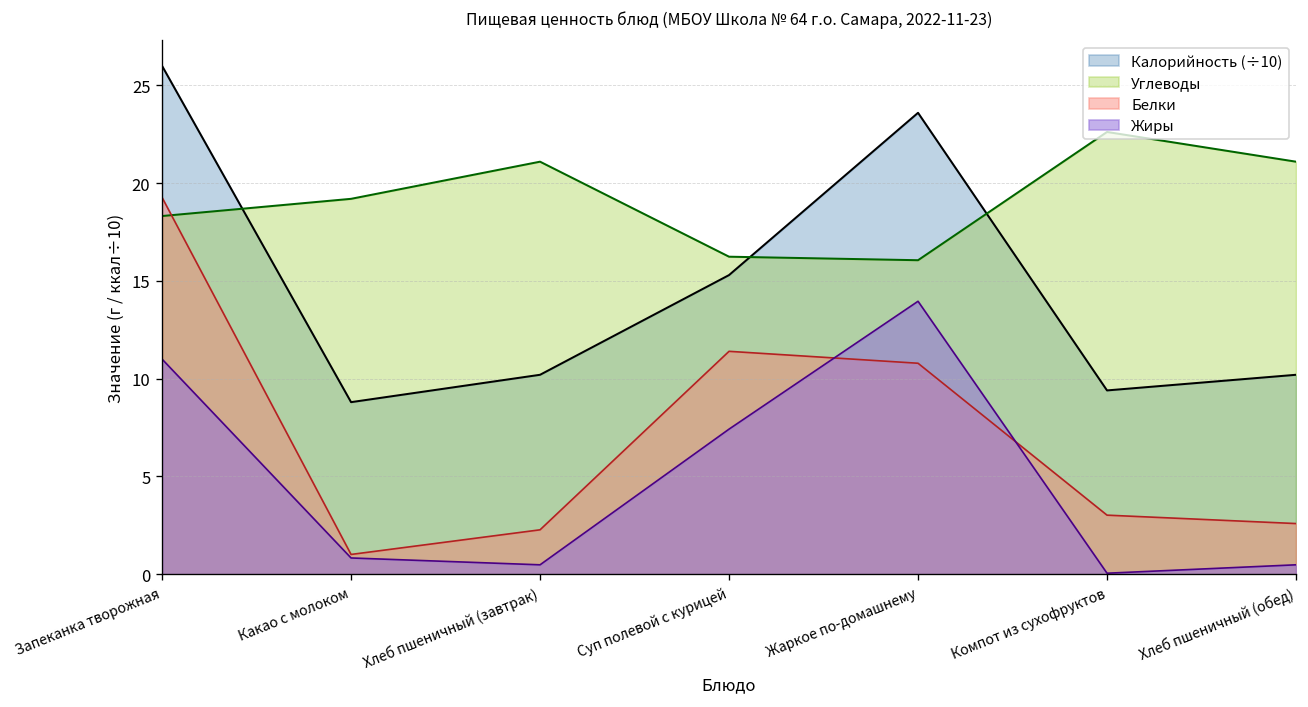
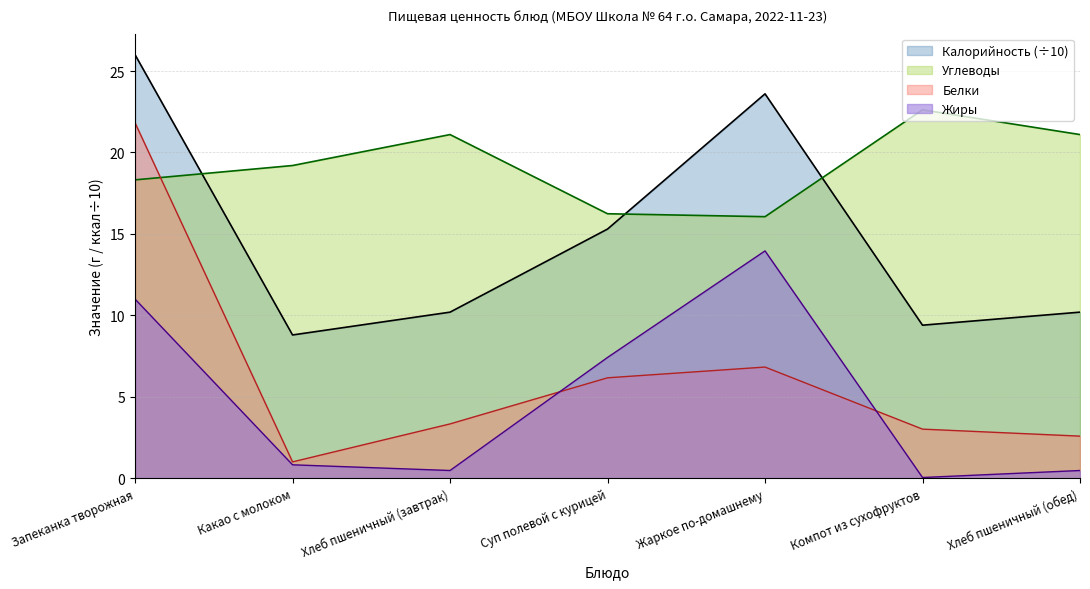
Белки, Запеканка творожная: 19.3 -> 21.8
Белки, Хлеб пшеничный (завтрак): 2.3 -> 3.3
Белки, Суп полевой с курицей: 11.4 -> 6.2
Белки, Жаркое по-домашнему: 10.8 -> 6.8
